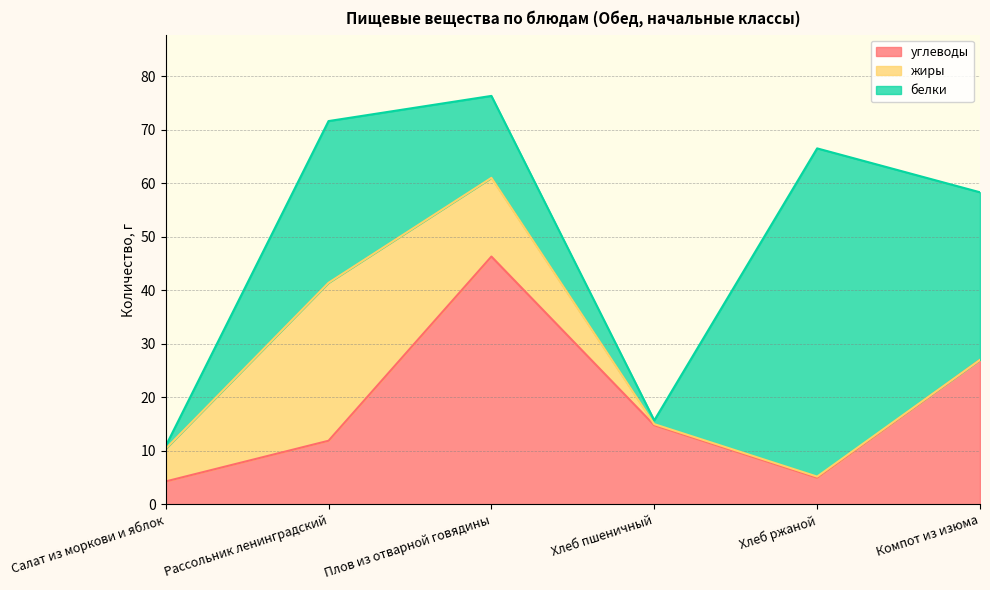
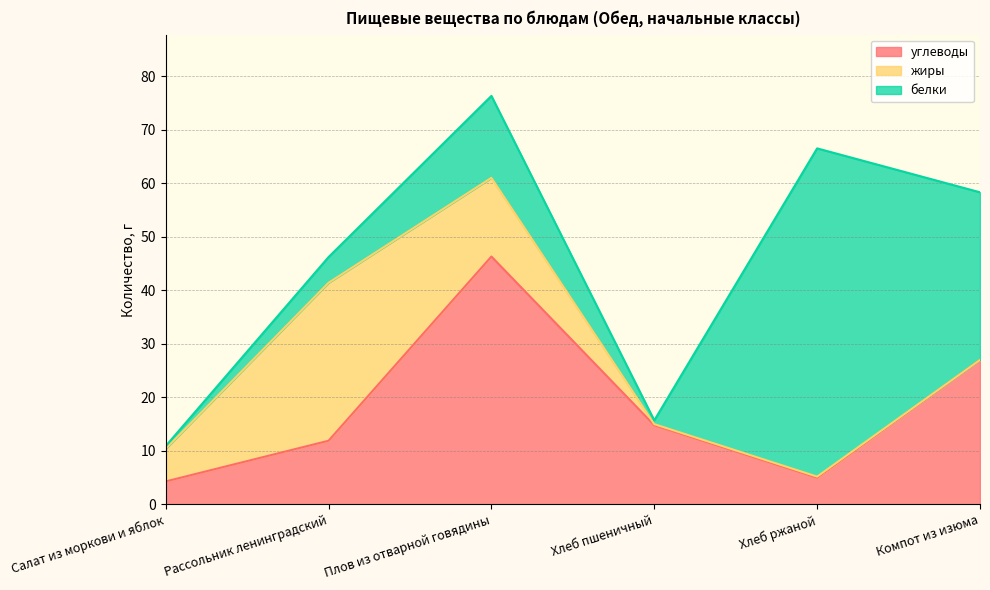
белки, Рассольник ленинградский: 30 -> 5
